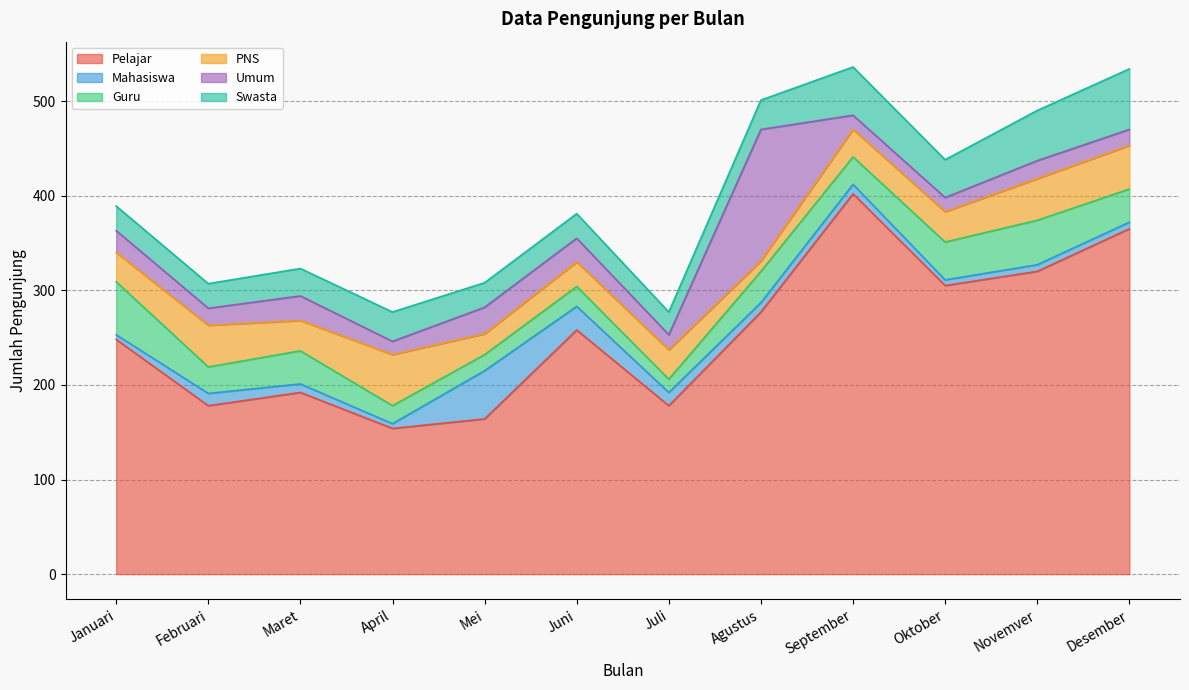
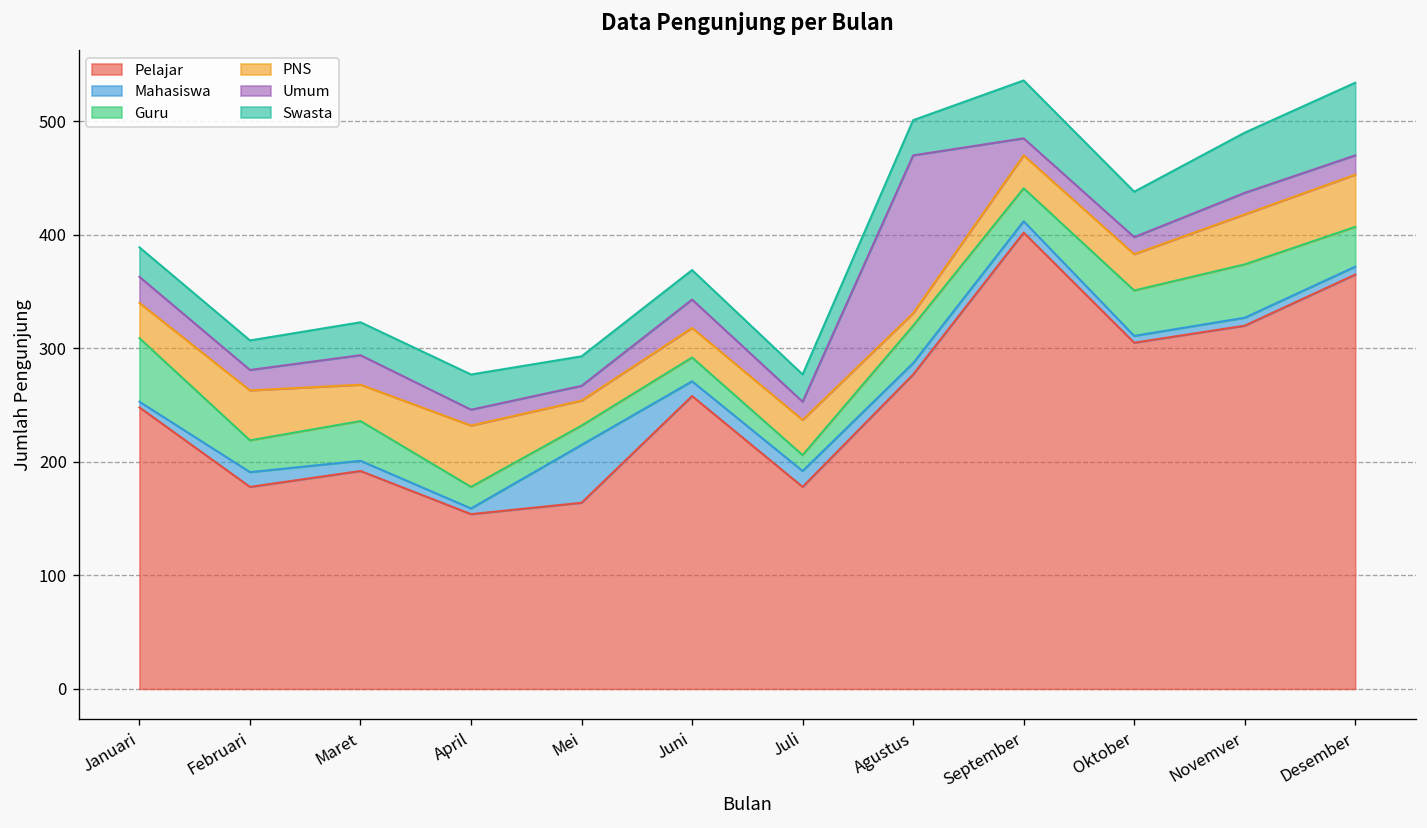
Umum, Mei: 30 -> 10
Mahasiswa, Juni: 30 -> 10
